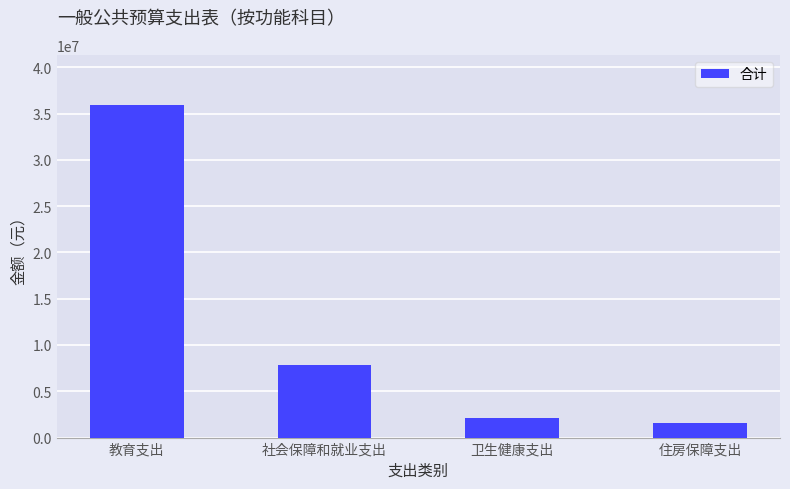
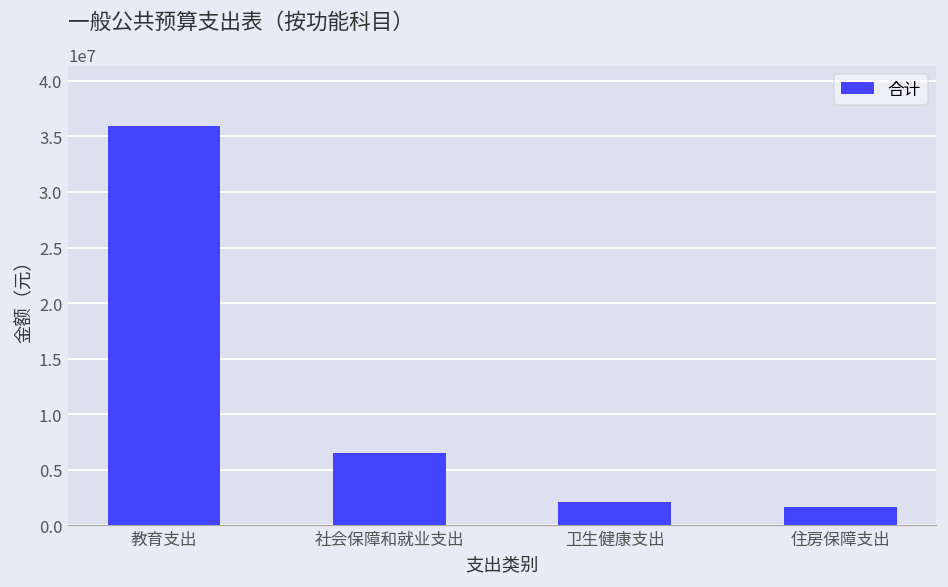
社会保障和就业支出: 8000000 -> 6000000
